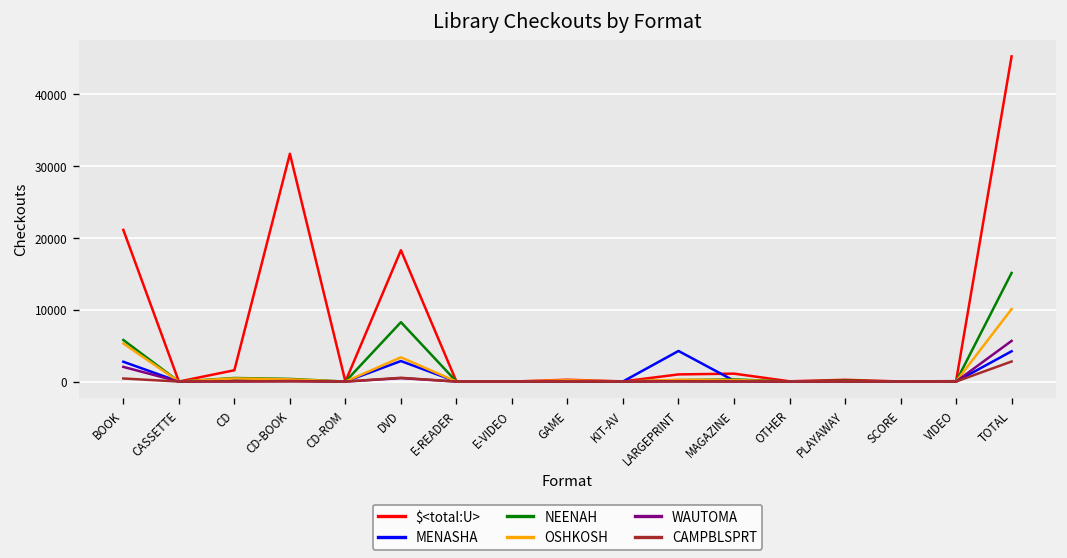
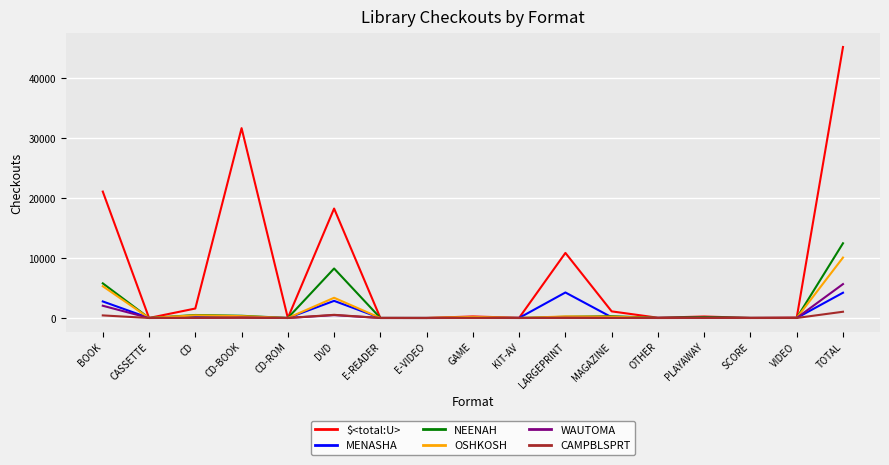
$<total:U>, LARGEPRINT: 1000 -> 11000
NEENAH, TOTAL: 15000 -> 12000
CAMPBLSPRT, TOTAL: 3000 -> 1000
